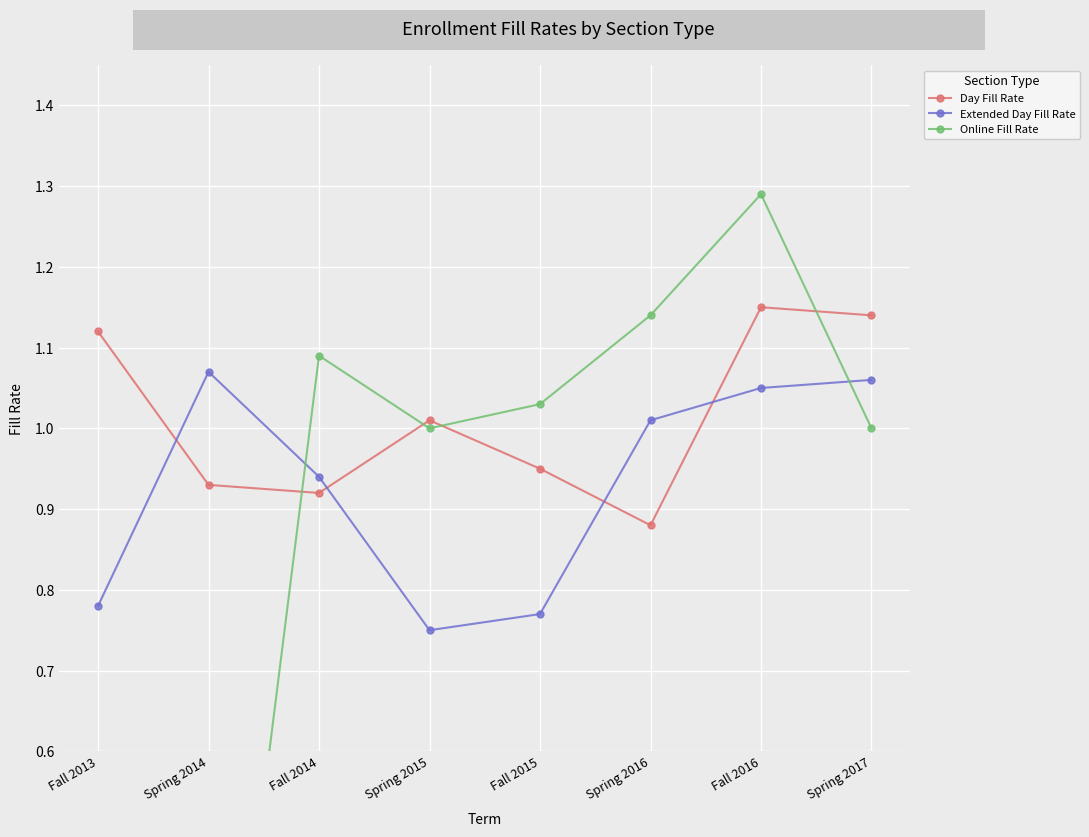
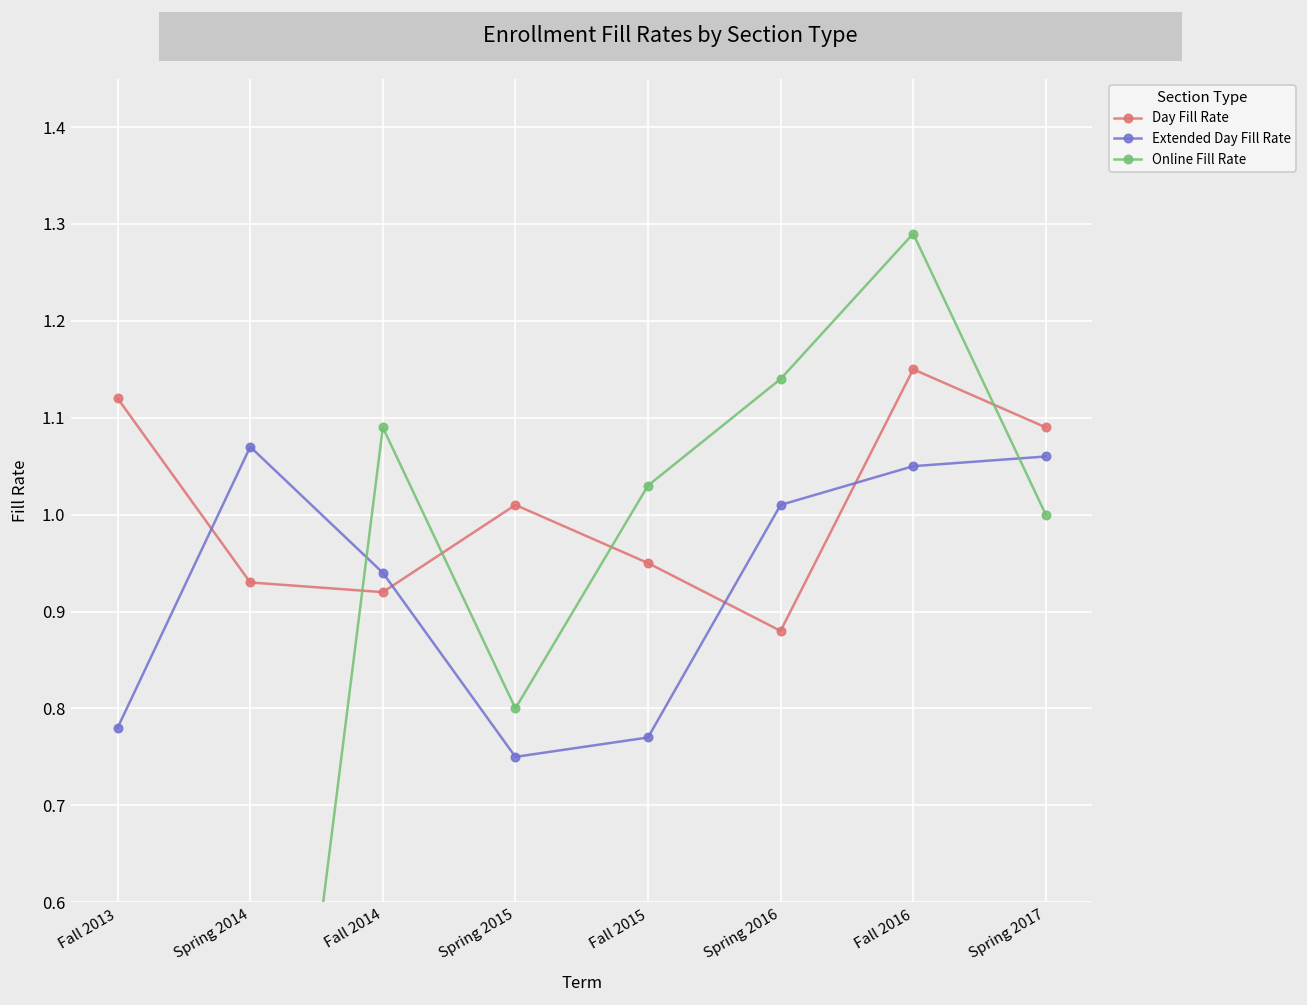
Online Fill Rate, Spring 2015: 1.0 -> 0.8
Day Fill Rate, Spring 2017: 1.14 -> 1.09
